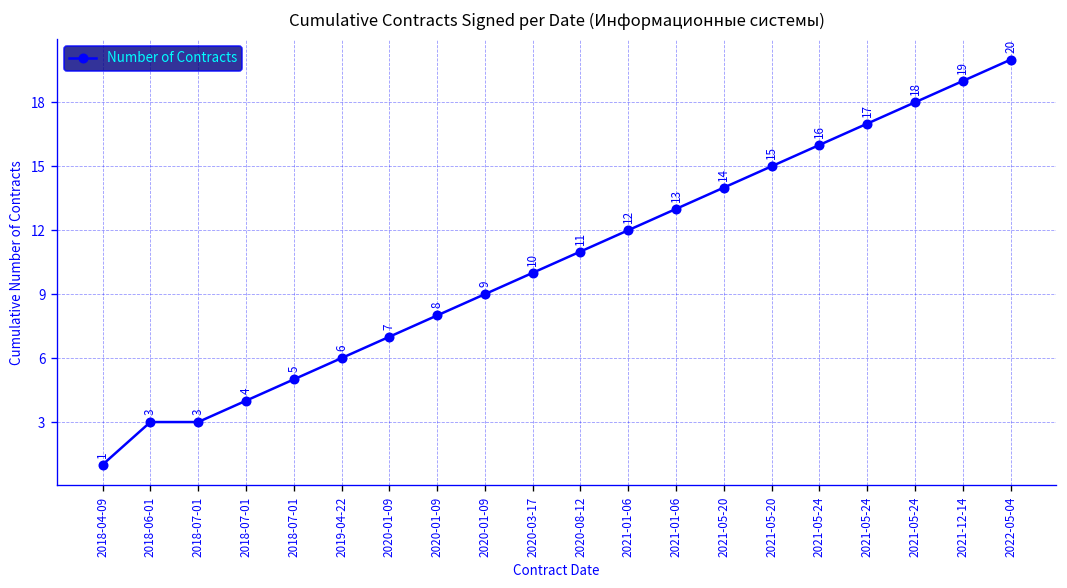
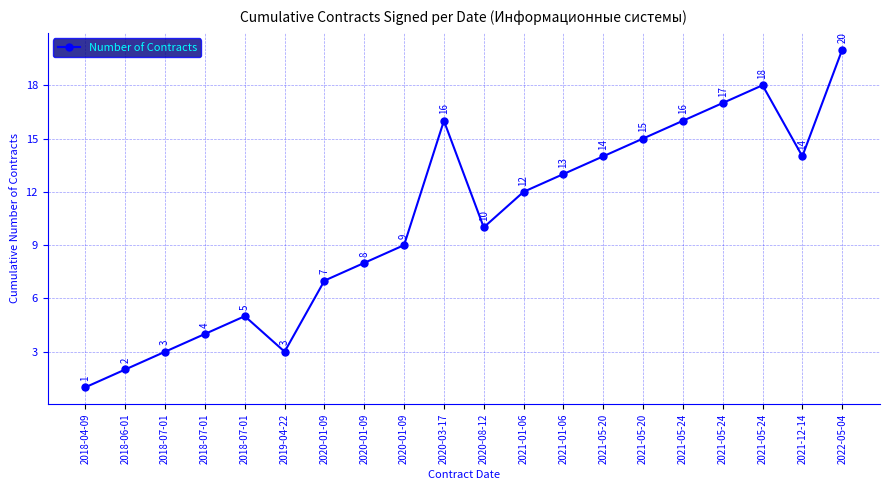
2018-06-01: 3 -> 2
2019-04-22: 6 -> 3
2020-03-17: 10 -> 16
2020-08-12: 11 -> 10
2021-12-14: 19 -> 14
